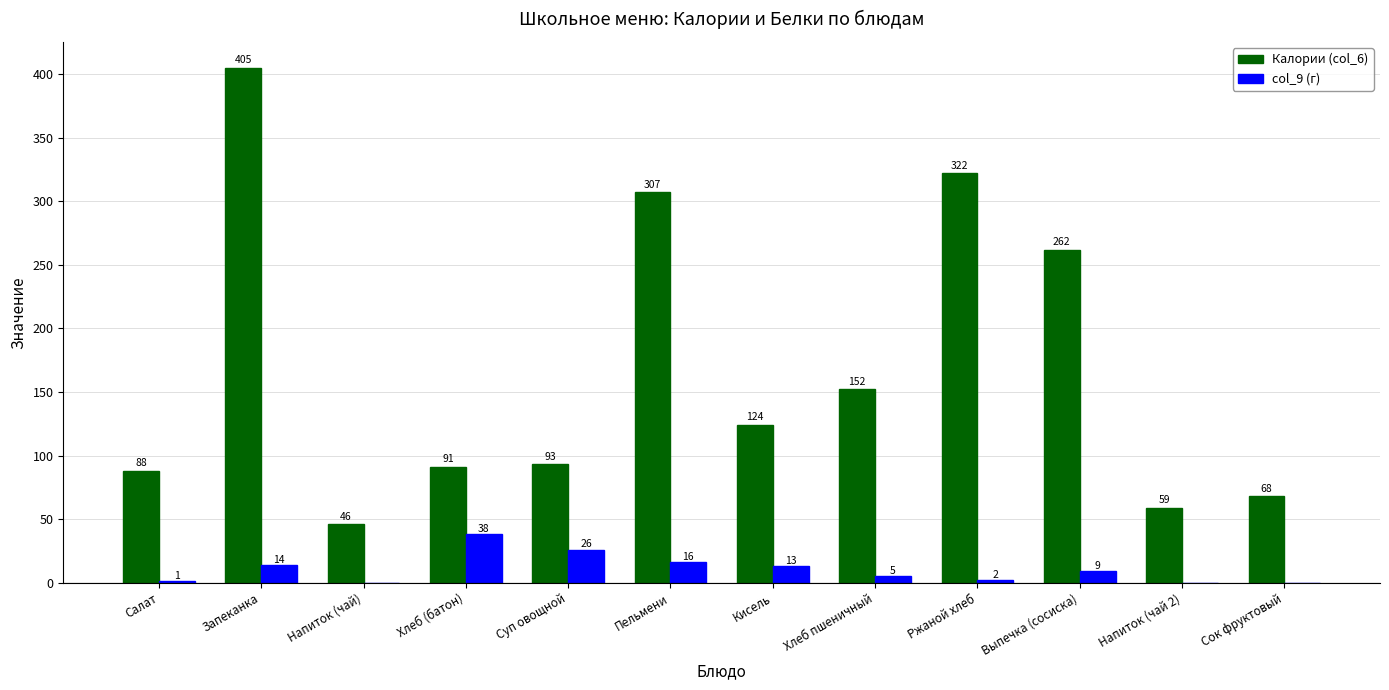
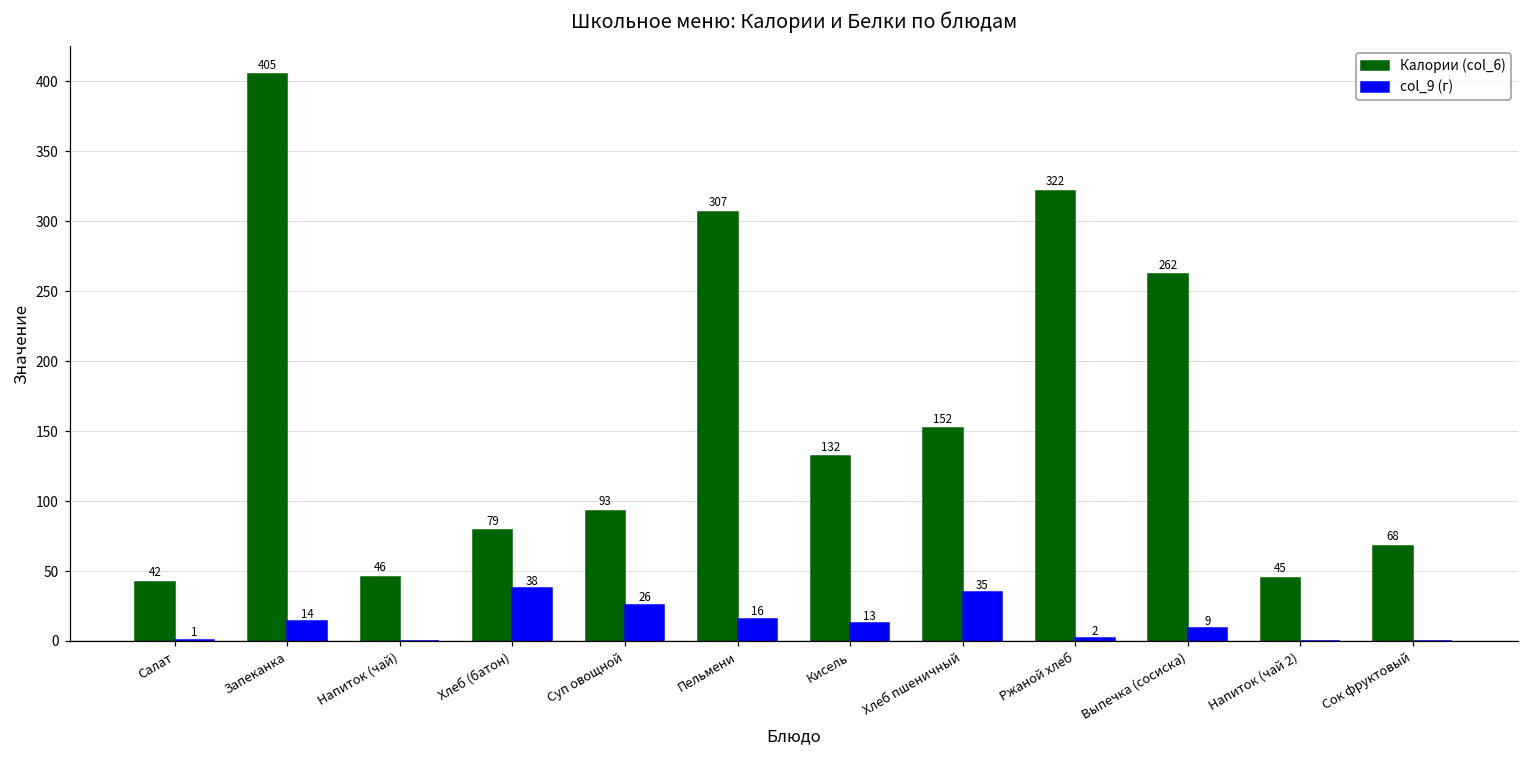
Калории (col_6), Салат: 88 -> 42
Калории (col_6), Хлеб (батон): 91 -> 79
Калории (col_6), Кисель: 124 -> 132
col_9 (г), Хлеб пшеничный: 5 -> 35
Калории (col_6), Напиток (чай 2): 59 -> 45
